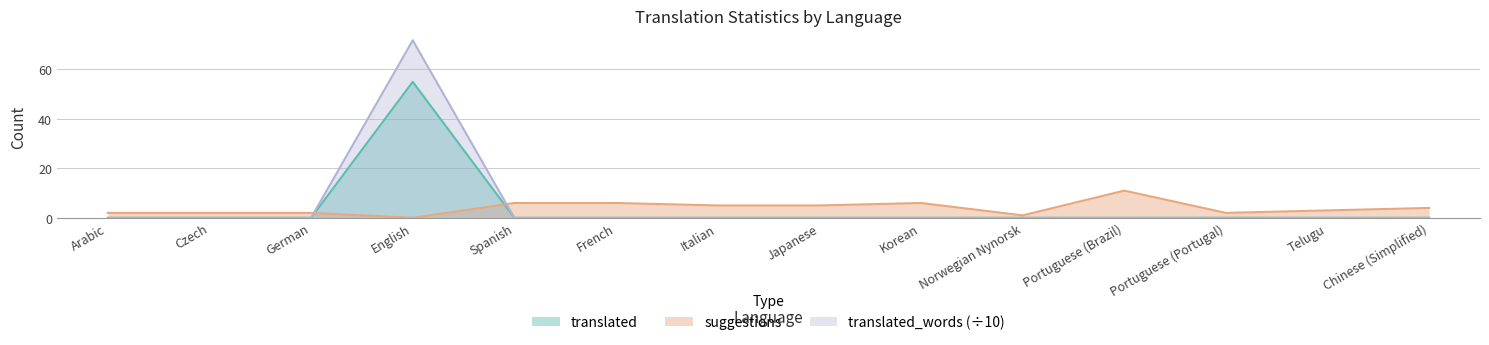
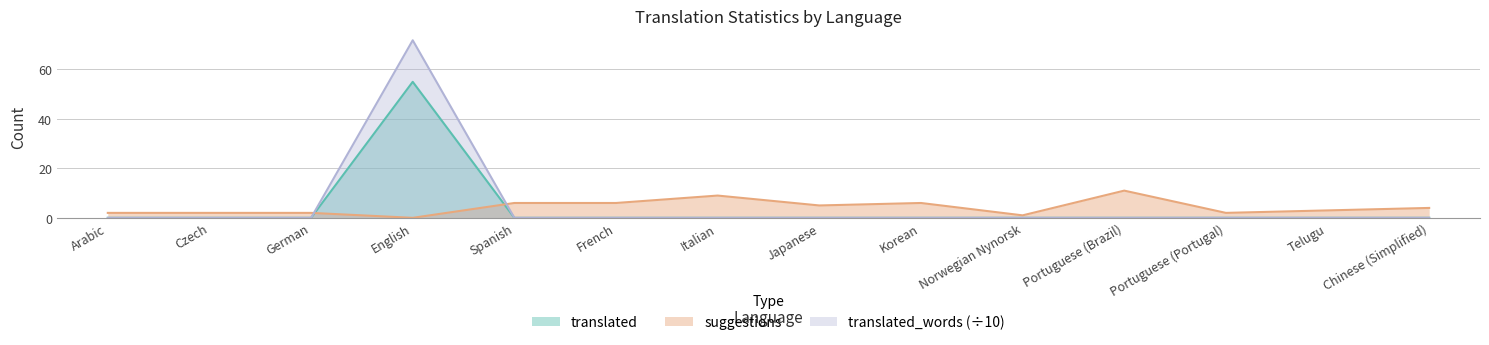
suggestions, Italian: 5 -> 9
